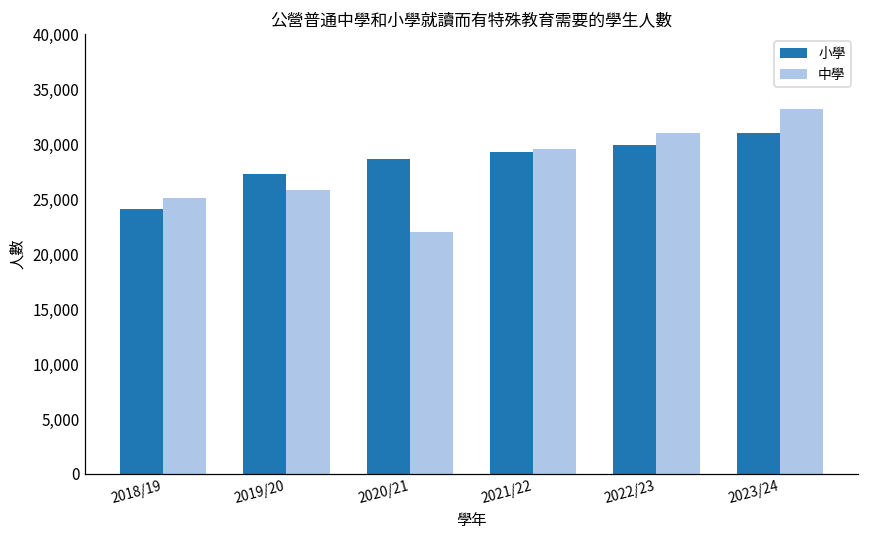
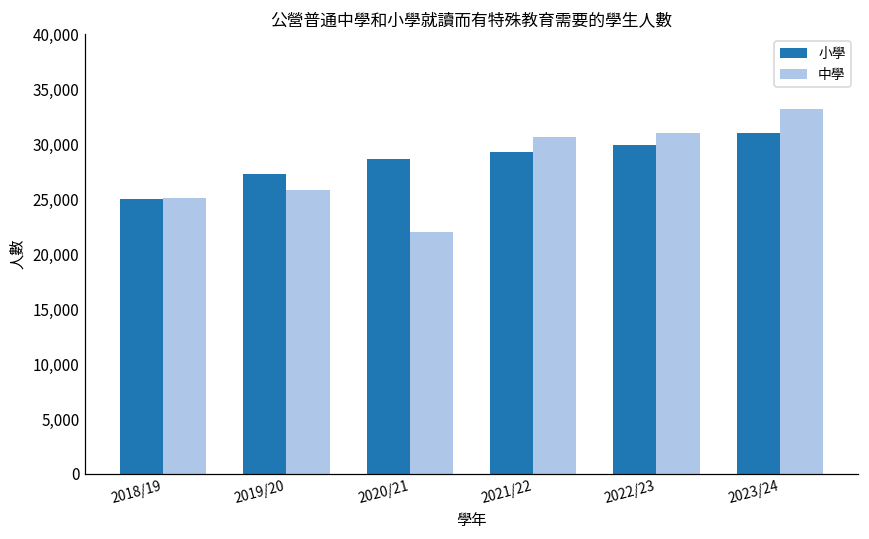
小學, 2018/19: 24,000 -> 25,000
中學, 2021/22: 30,000 -> 31,000
